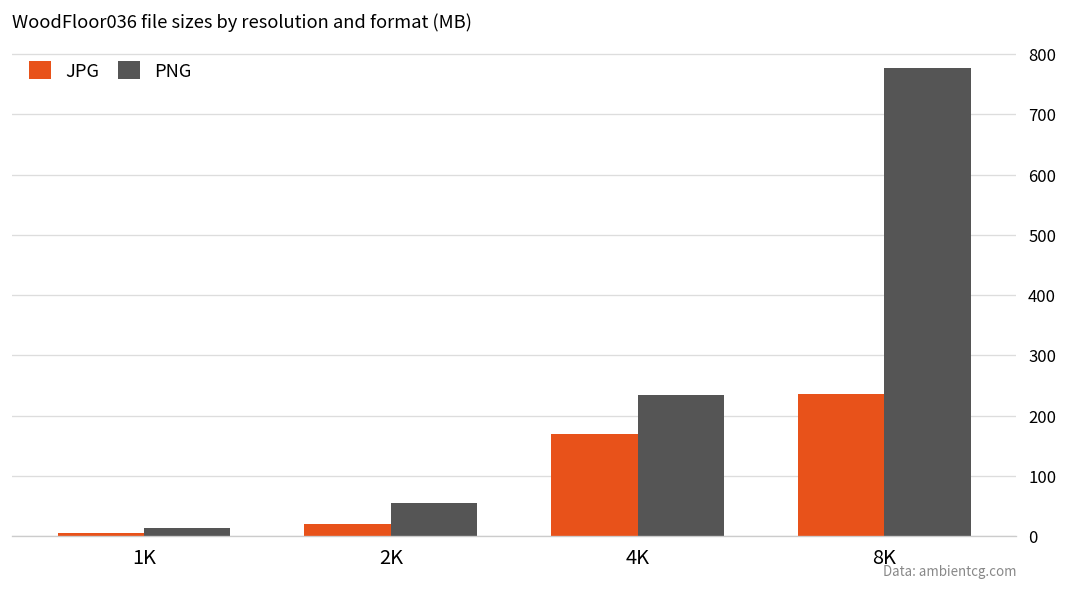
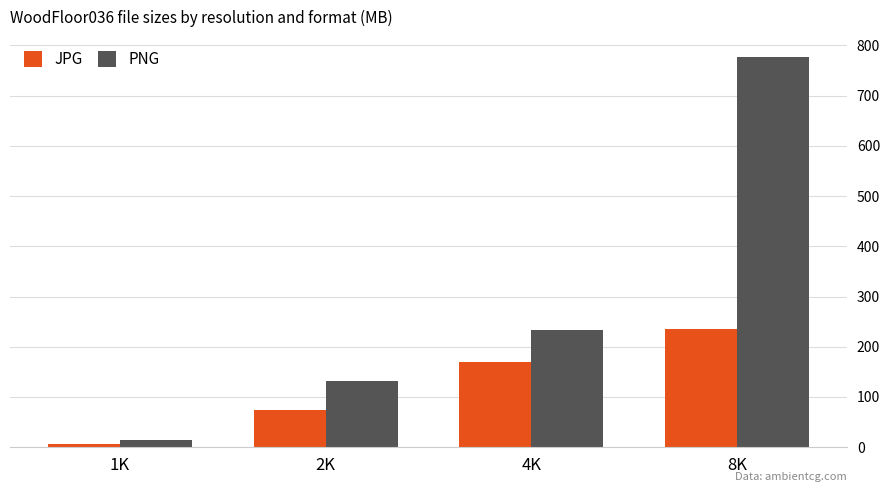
JPG, 2K: 20 -> 70
PNG, 2K: 60 -> 130
